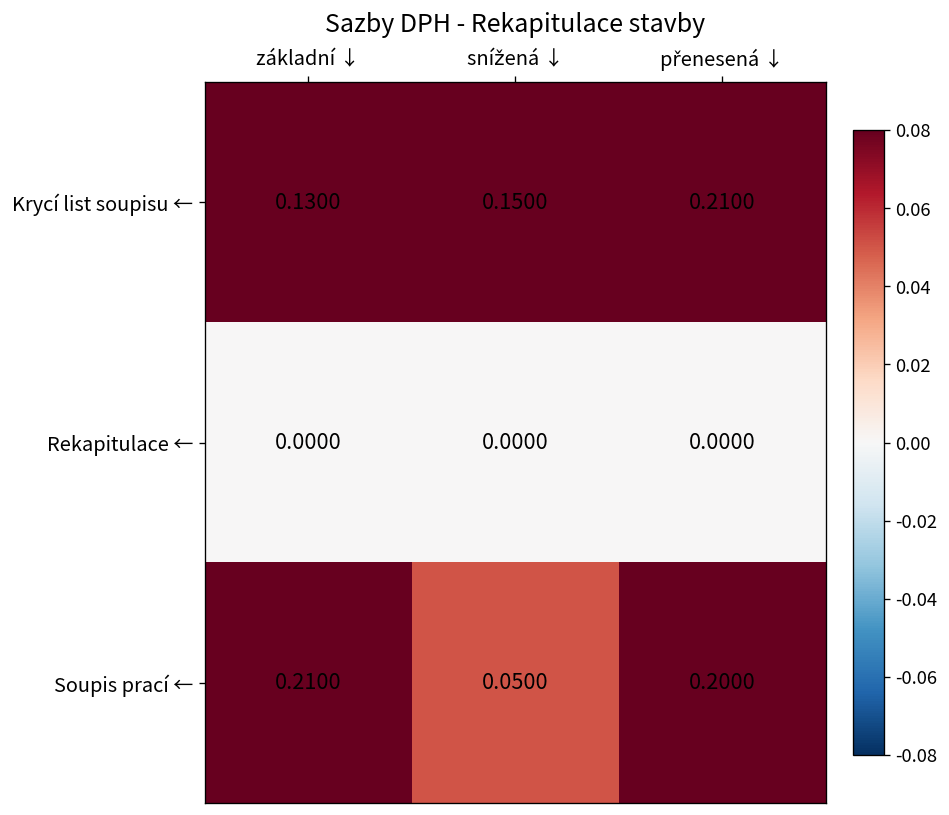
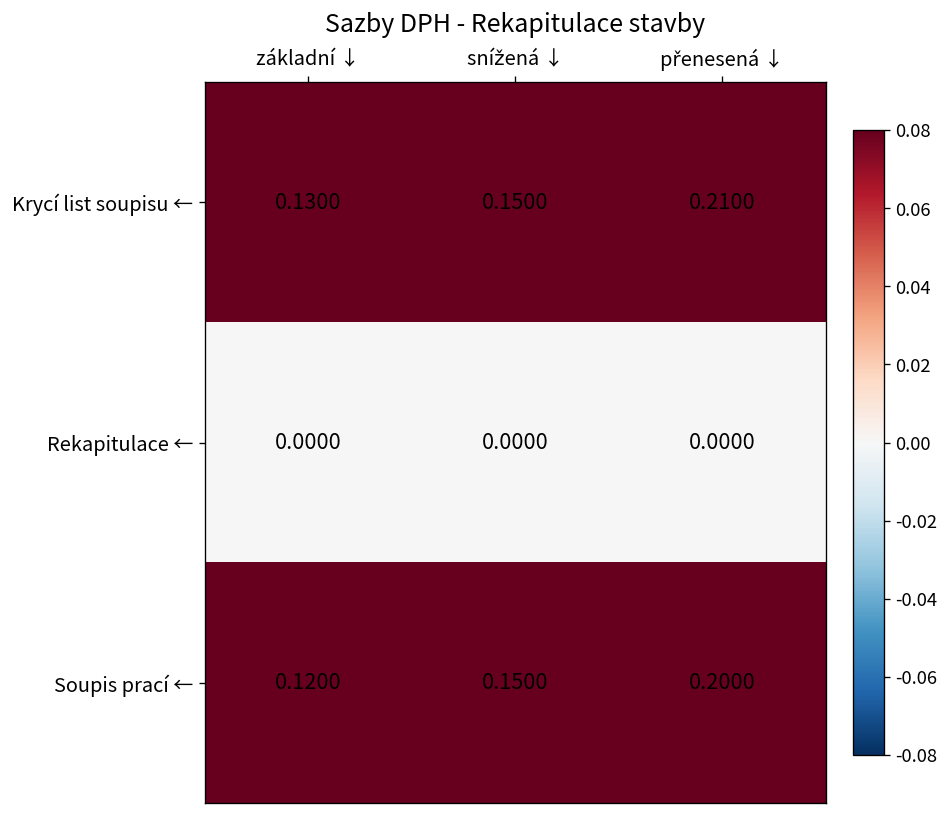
Soupis prací ←, základní ↓: 0.2100 -> 0.1200
Soupis prací ←, snížená ↓: 0.0500 -> 0.1500
